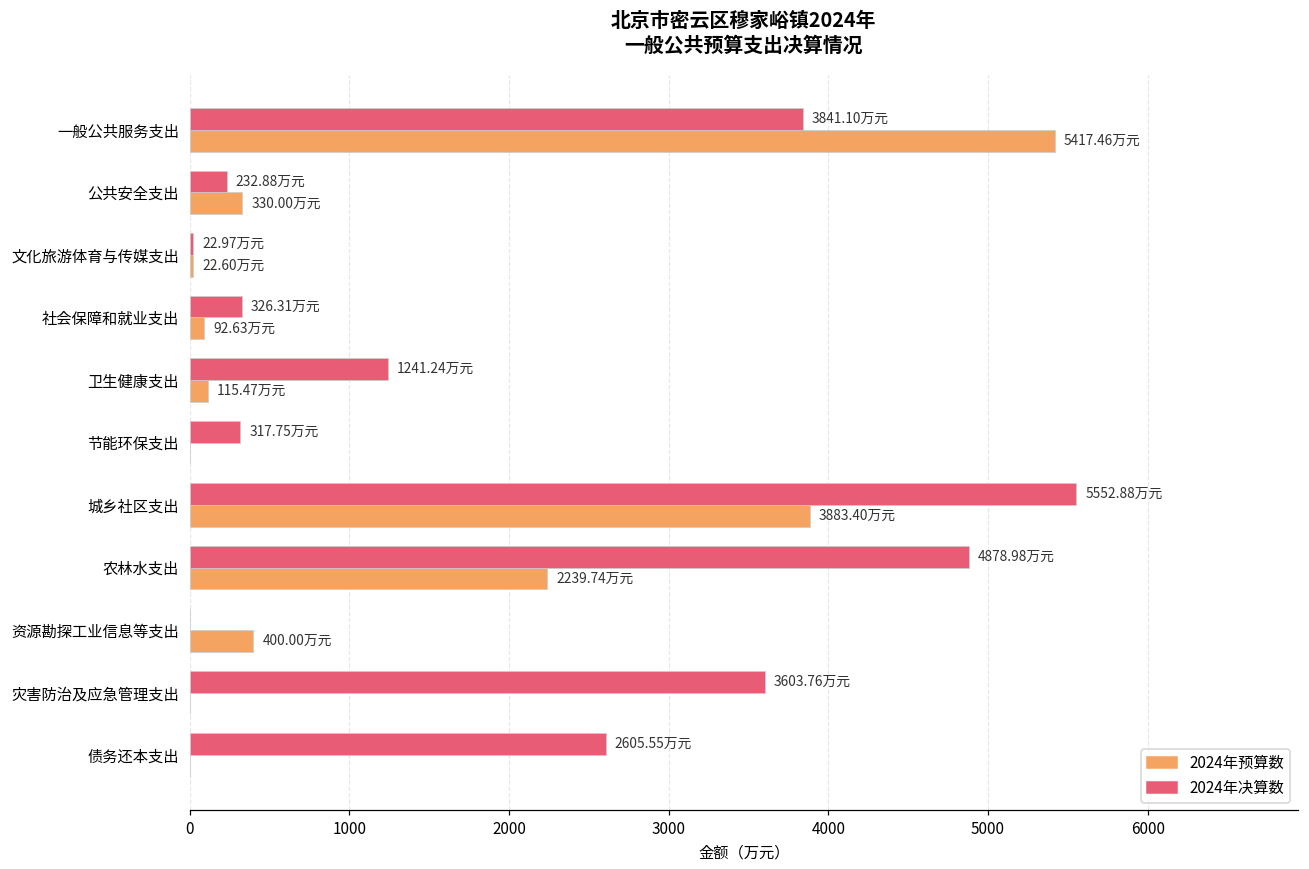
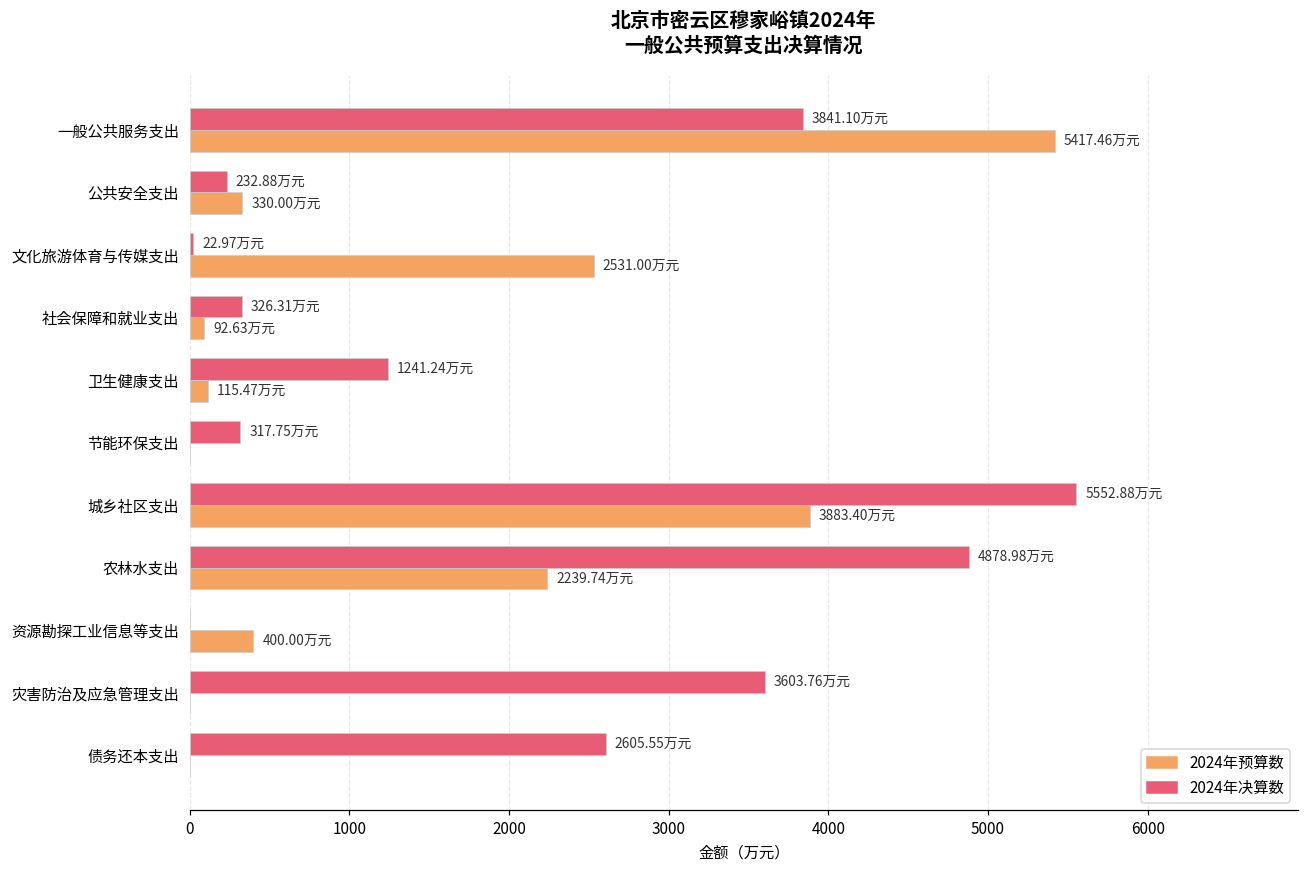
2024年预算数, 文化旅游体育与传媒支出: 22.60 -> 2531.00
